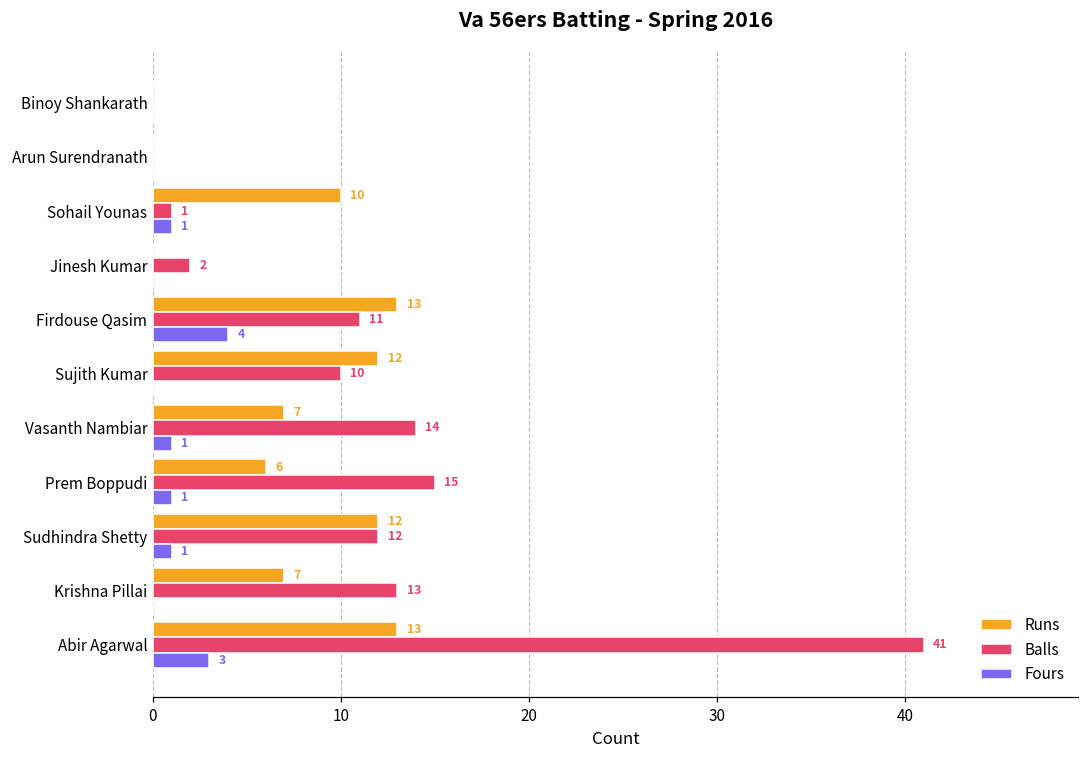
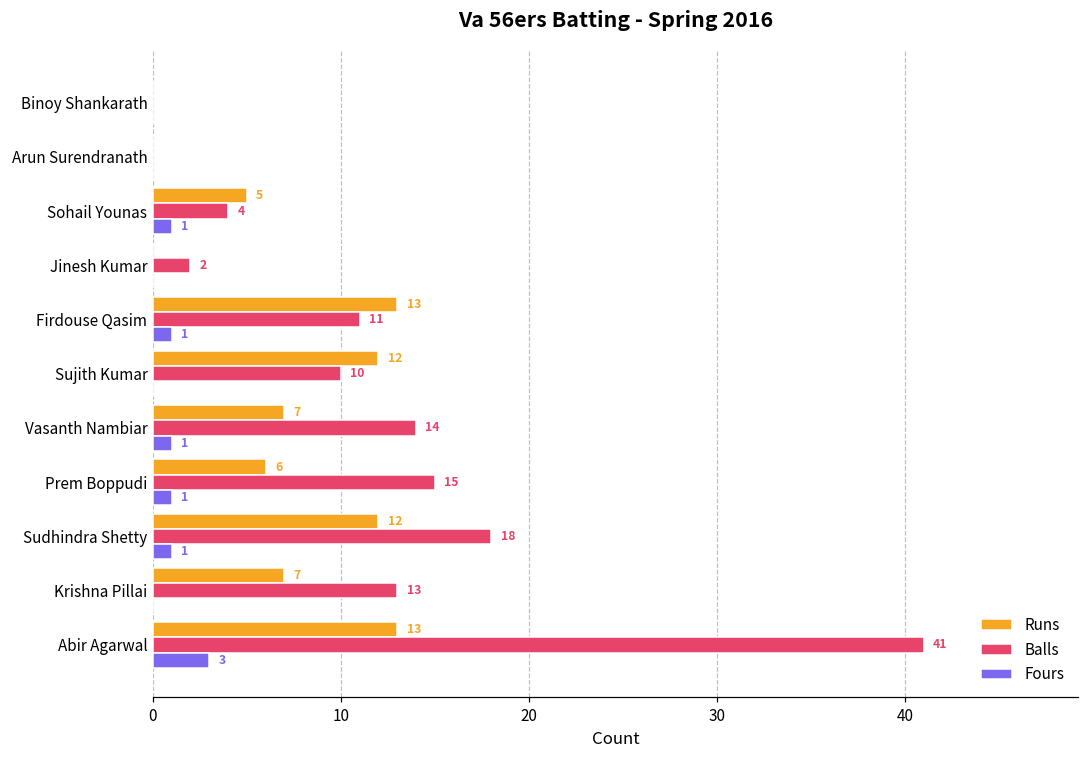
Runs, Sohail Younas: 10 -> 5
Balls, Sohail Younas: 1 -> 4
Fours, Firdouse Qasim: 4 -> 1
Balls, Sudhindra Shetty: 12 -> 18
